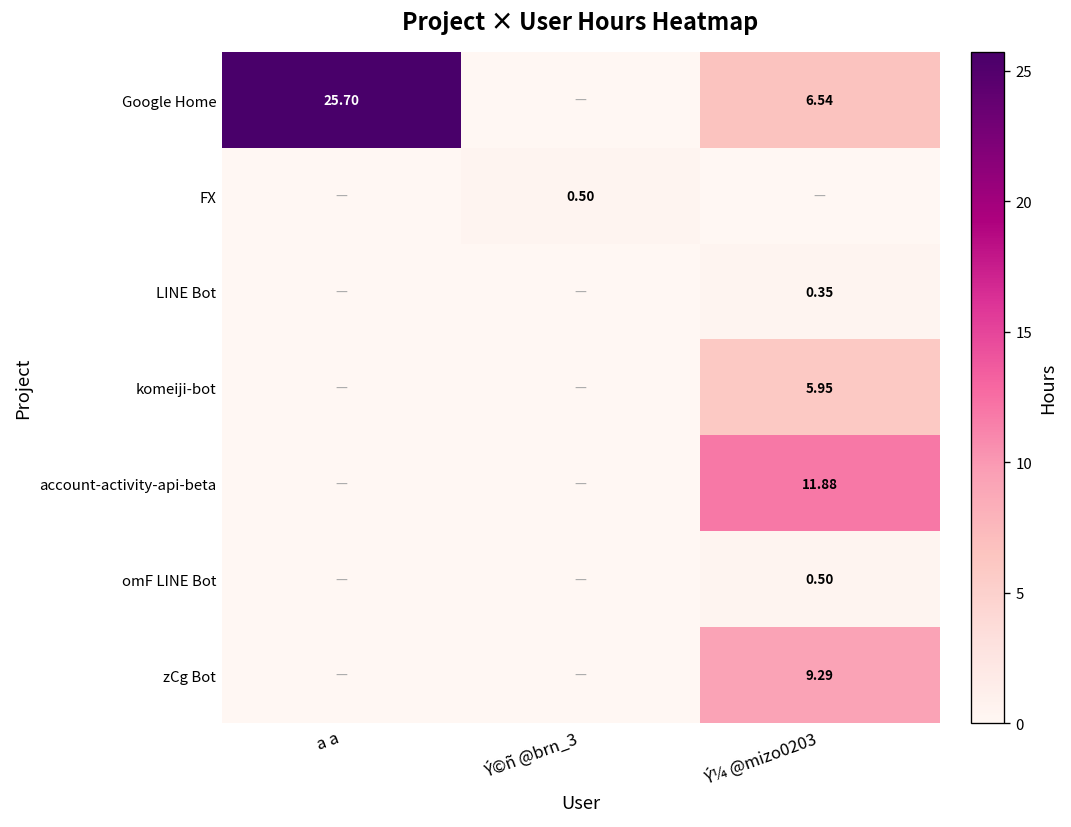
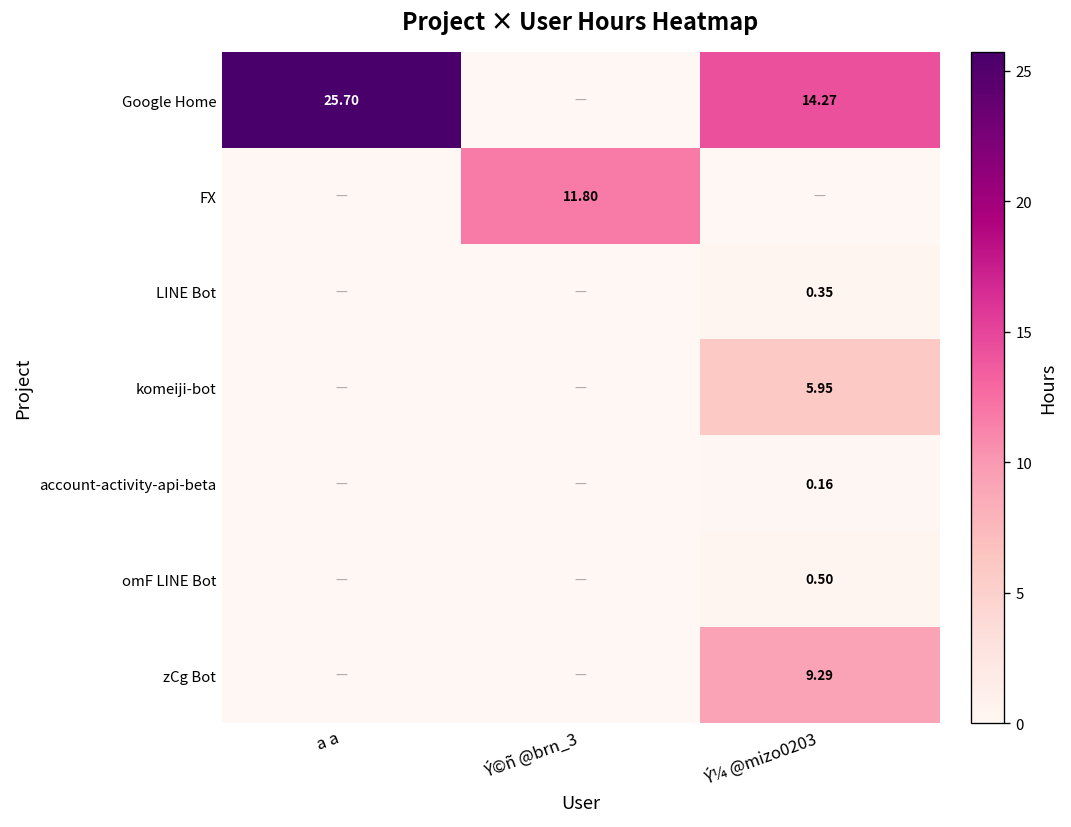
Google Home, Ý¼ @mizo0203: 6.54 -> 14.27
FX, Ý©ñ @brn_3: 0.50 -> 11.80
account-activity-api-beta, Ý¼ @mizo0203: 11.88 -> 0.16
